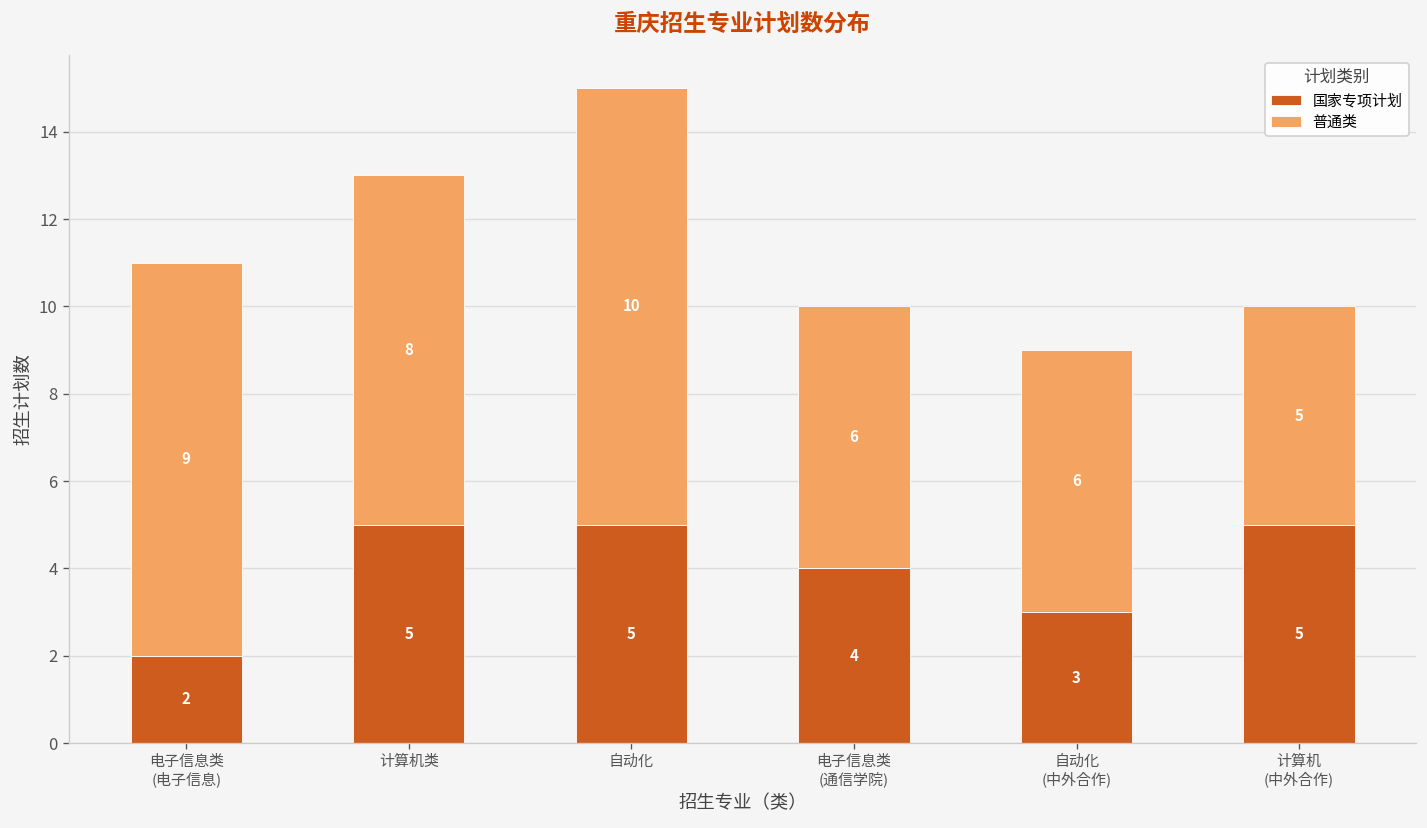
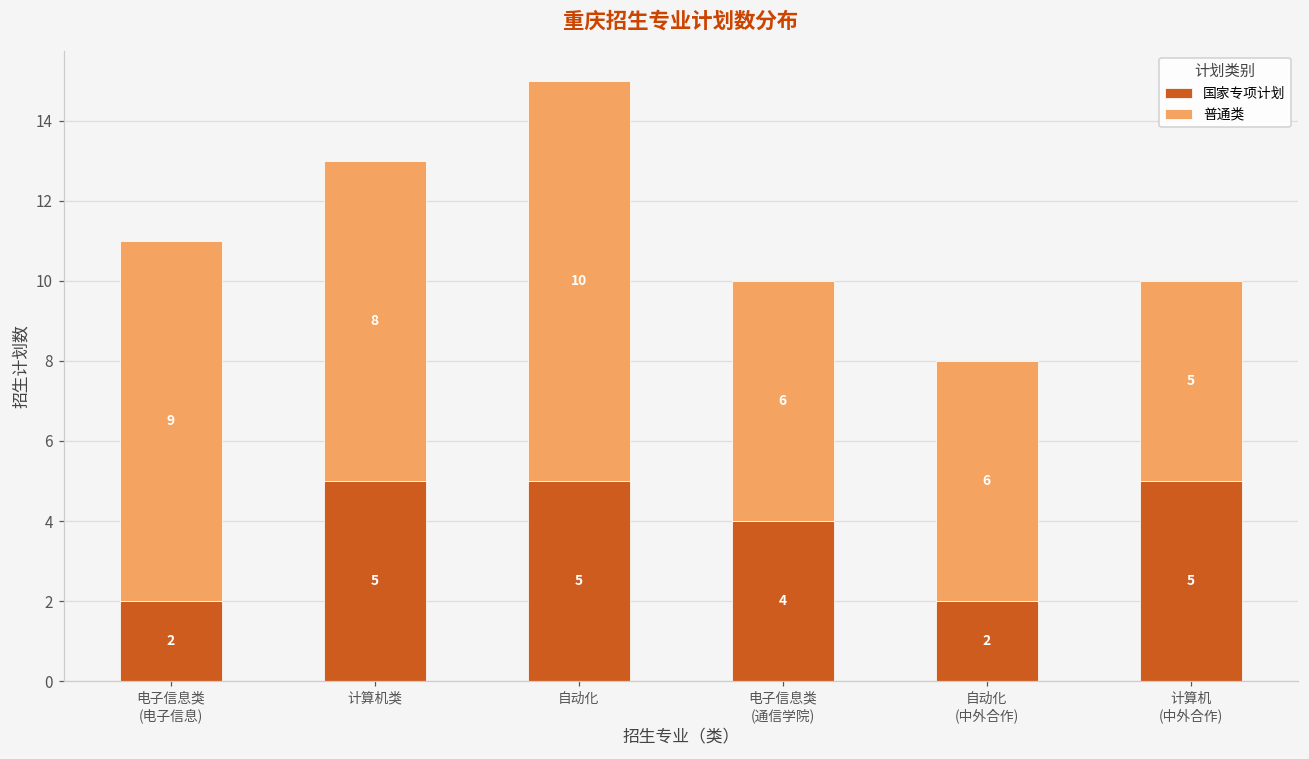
国家专项计划, 自动化 (中外合作): 3 -> 2
